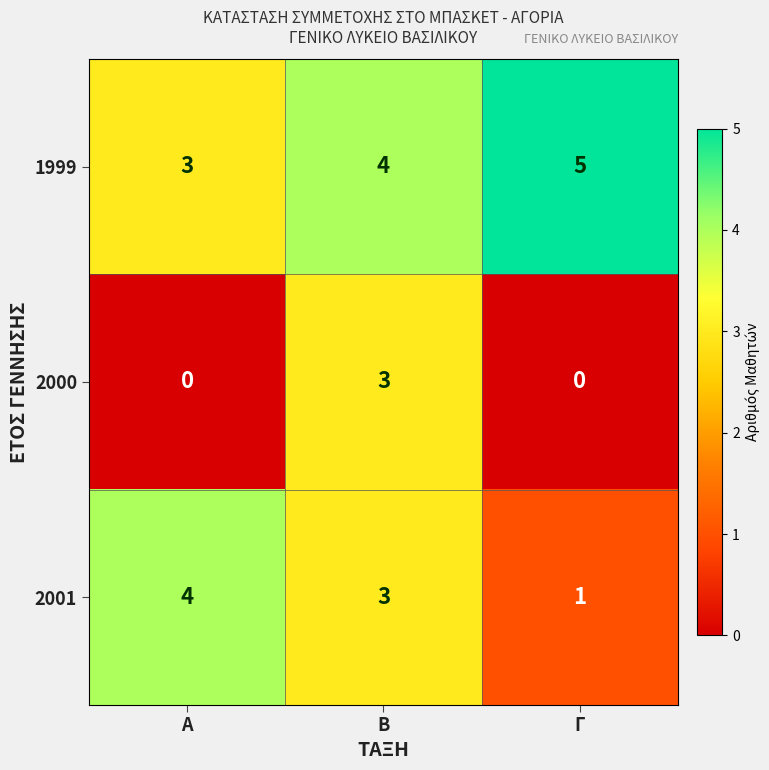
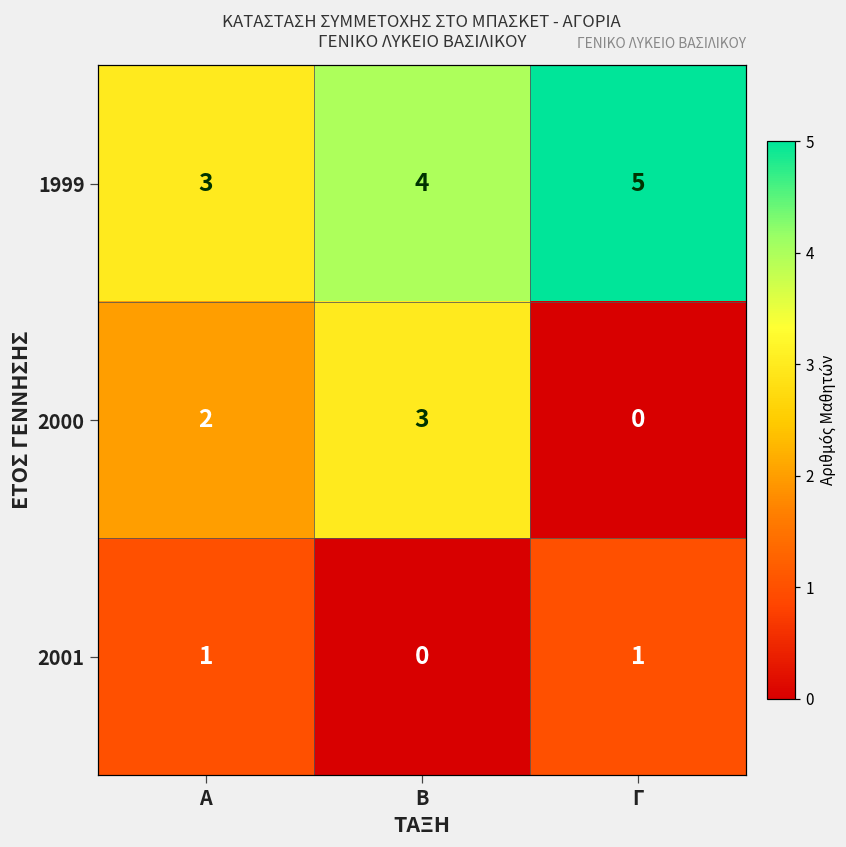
2000, Α: 0 -> 2
2001, Α: 4 -> 1
2001, Β: 3 -> 0
